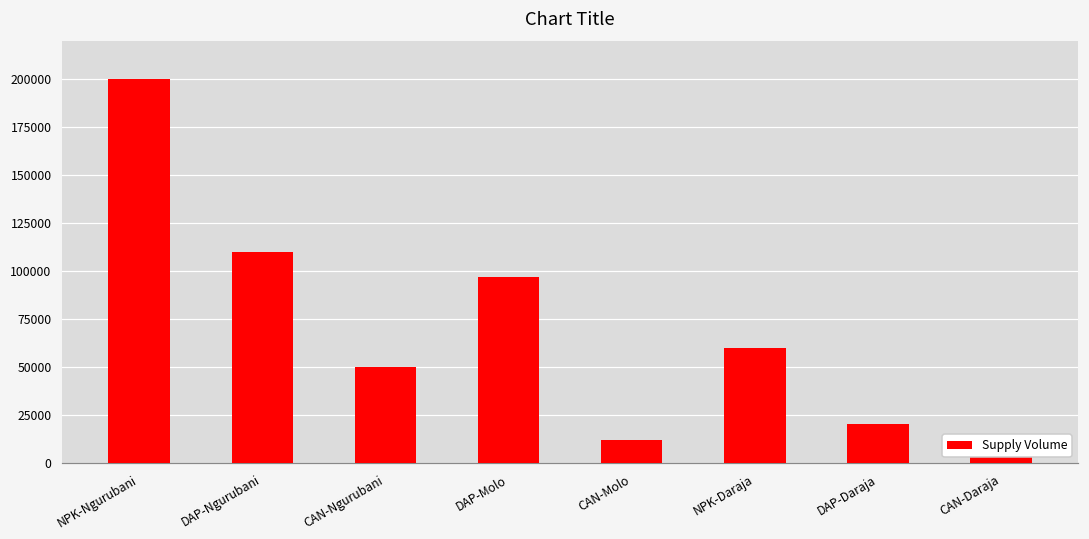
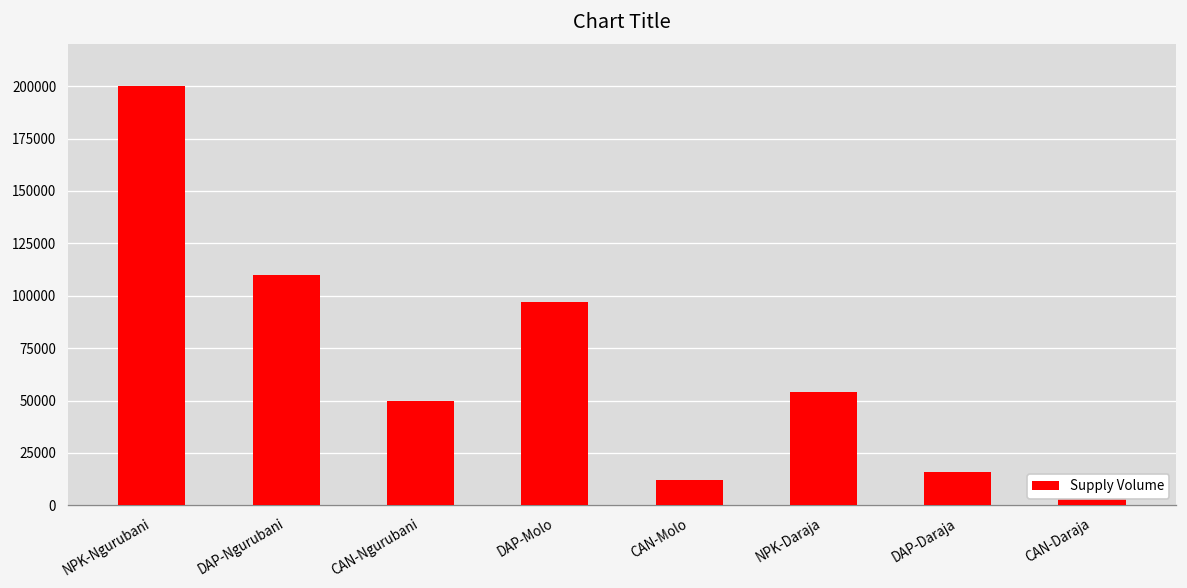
NPK-Daraja: 60000 -> 54000
DAP-Daraja: 21000 -> 16000
